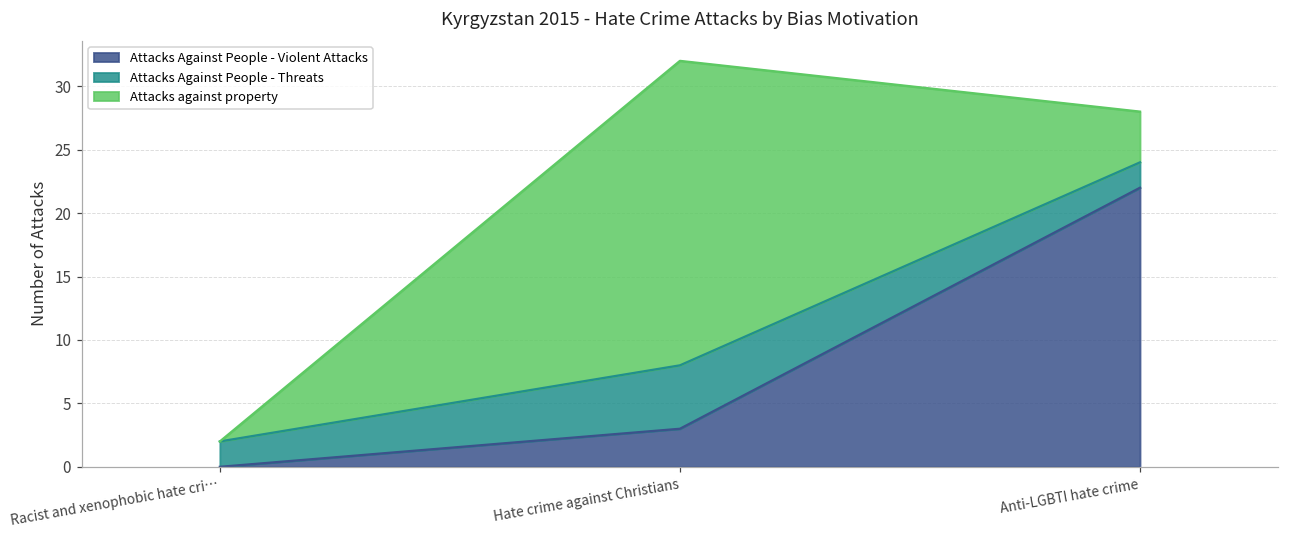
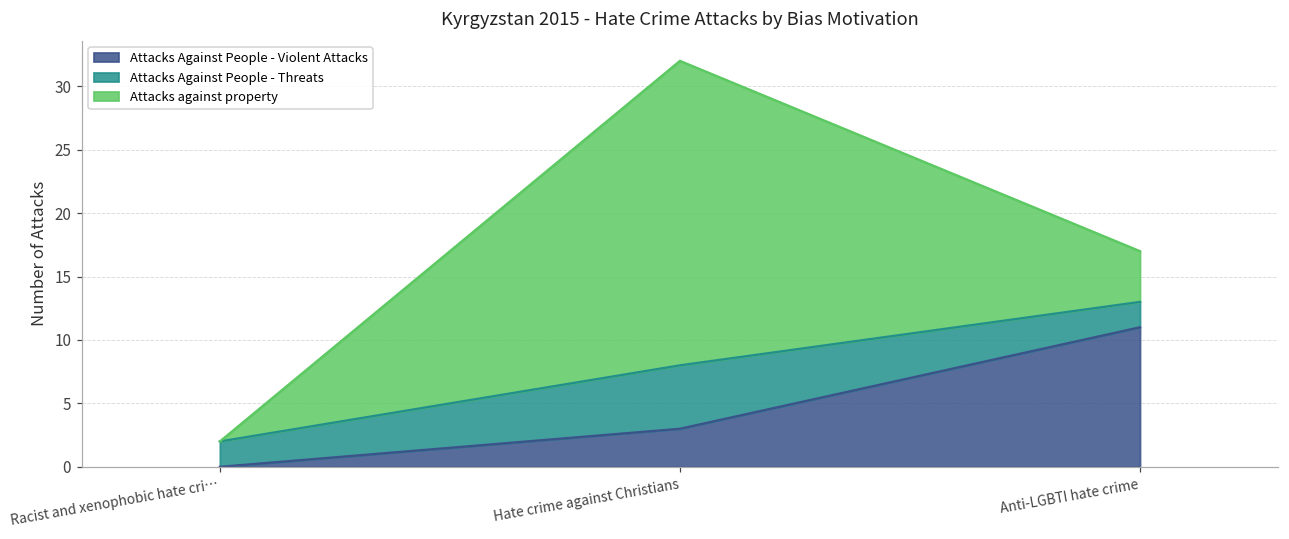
Attacks Against People - Violent Attacks, Anti-LGBTI hate crime: 22 -> 11
